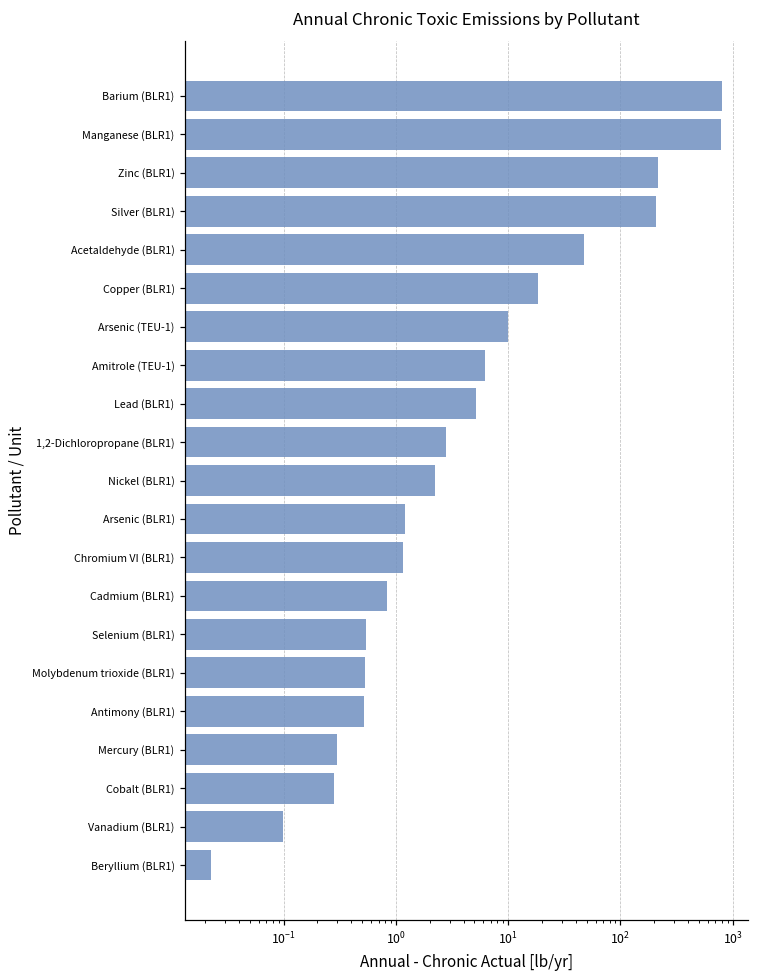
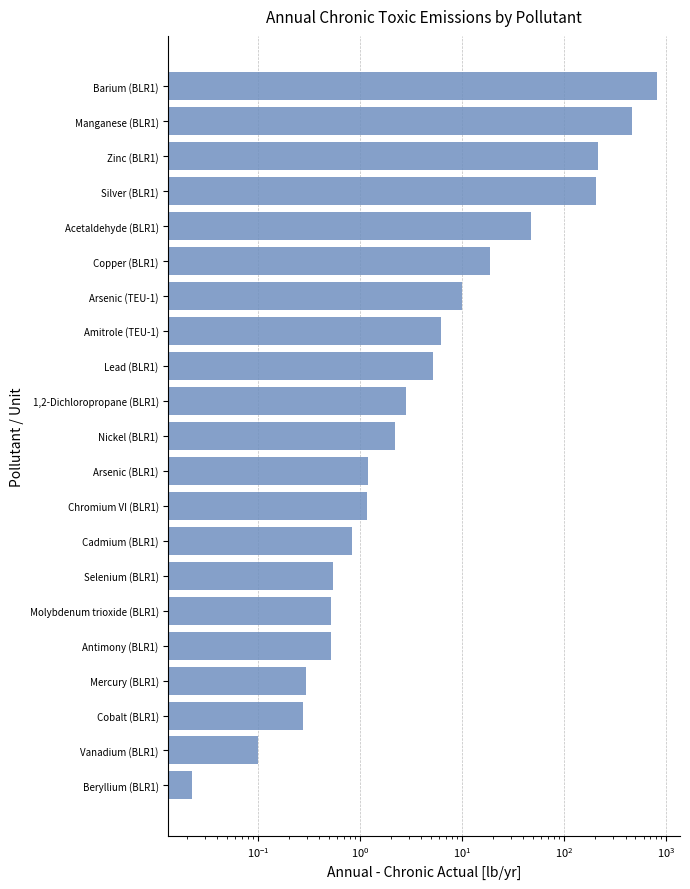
Manganese (BLR1): 800 -> 500
